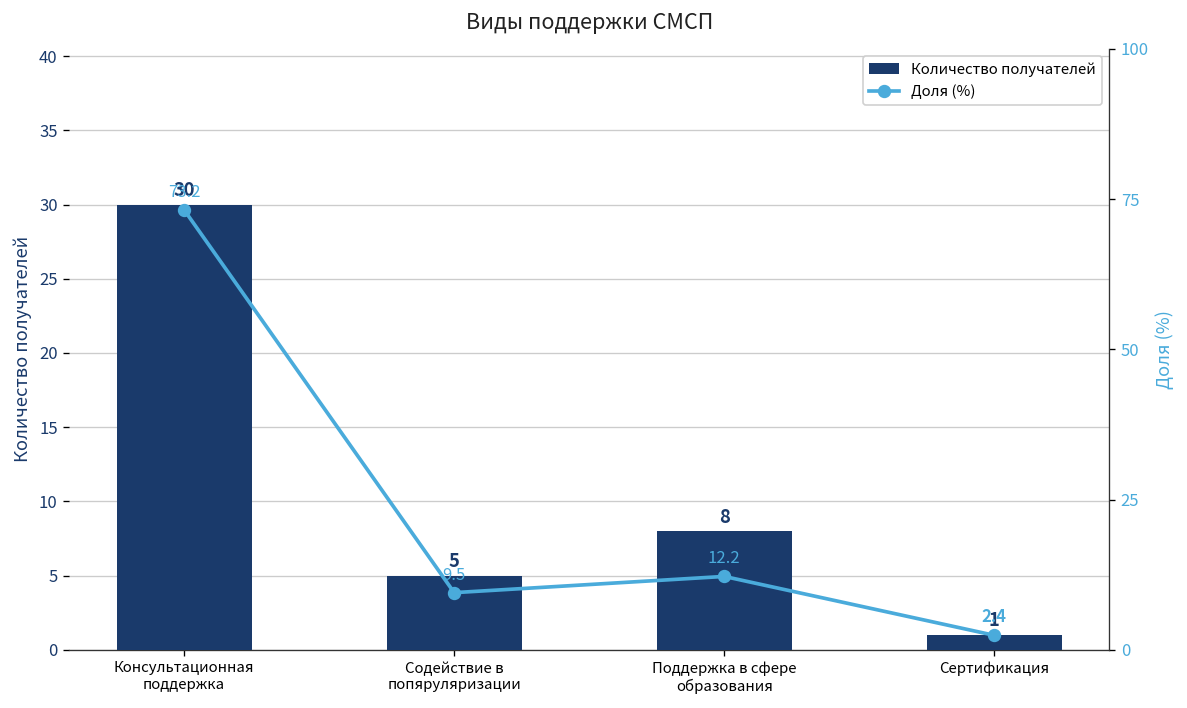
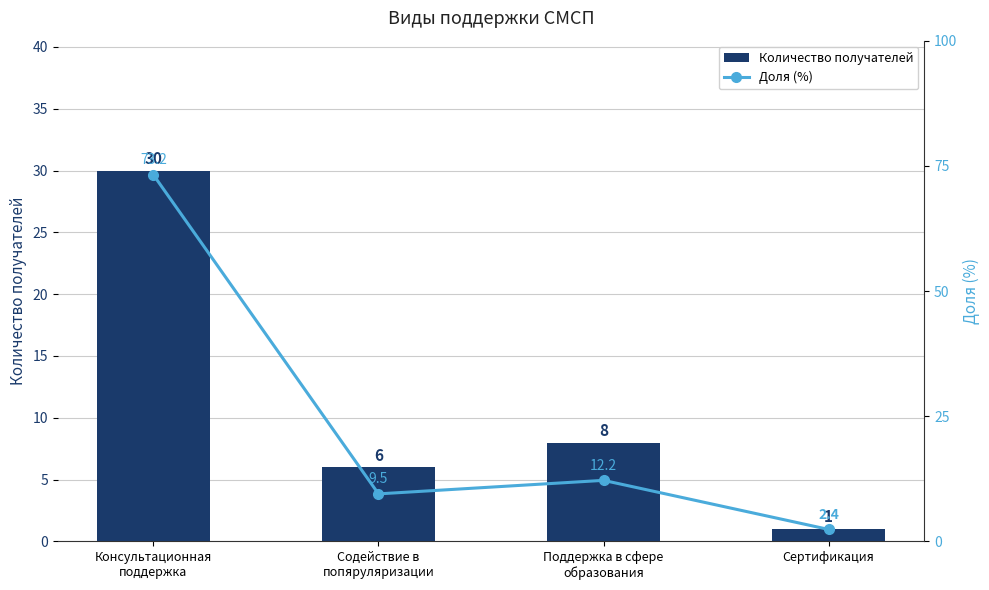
Количество получателей, Содействие в попяруляризации: 5 -> 6
